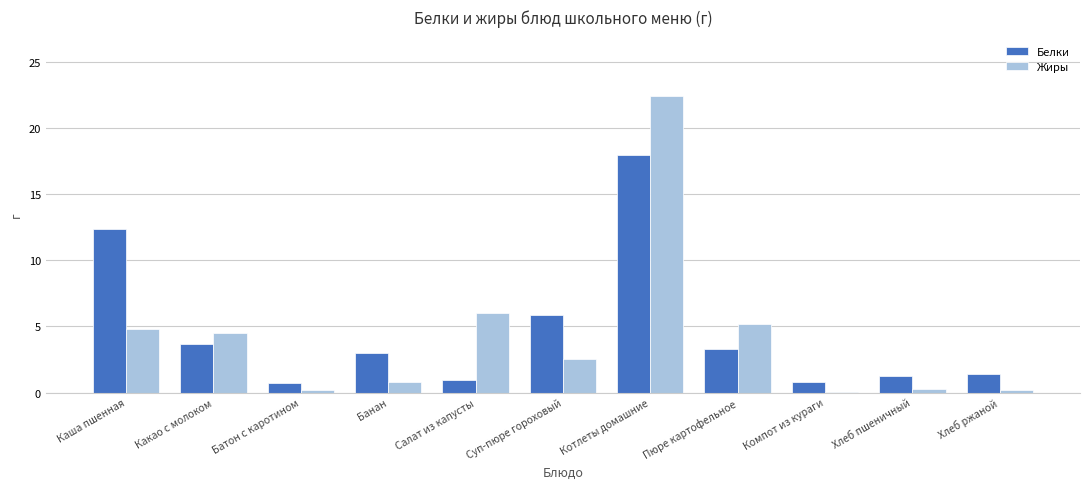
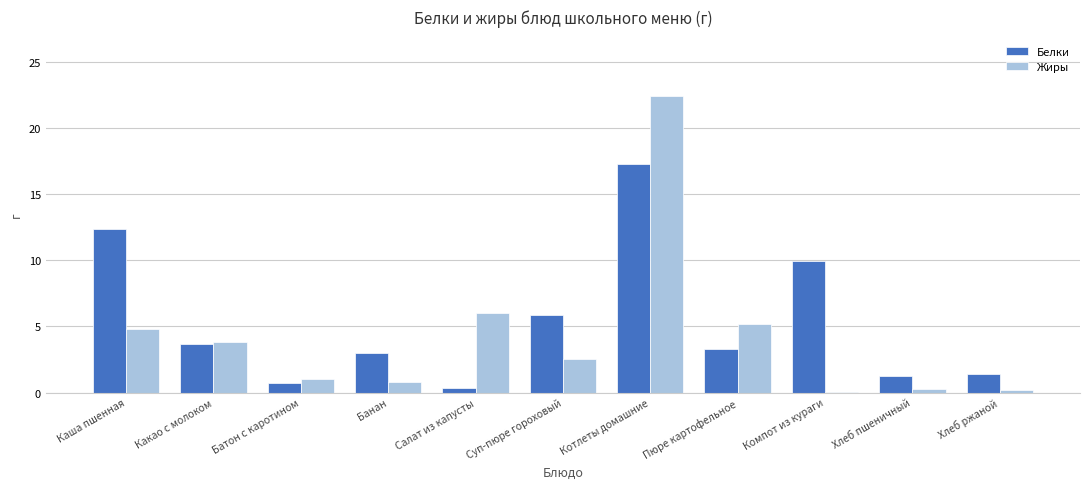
Жиры, Какао с молоком: 4.5 -> 3.9
Жиры, Батон с каротином: 0.2 -> 1.0
Белки, Салат из капусты: 1.0 -> 0.4
Белки, Котлеты домашние: 18.0 -> 17.3
Белки, Компот из кураги: 0.8 -> 9.9
